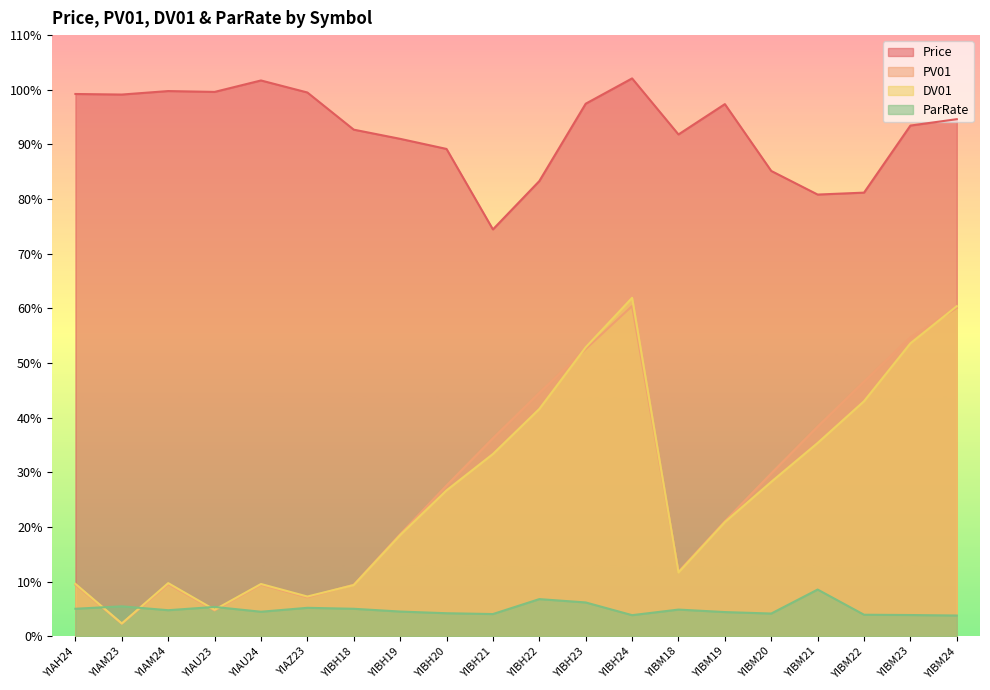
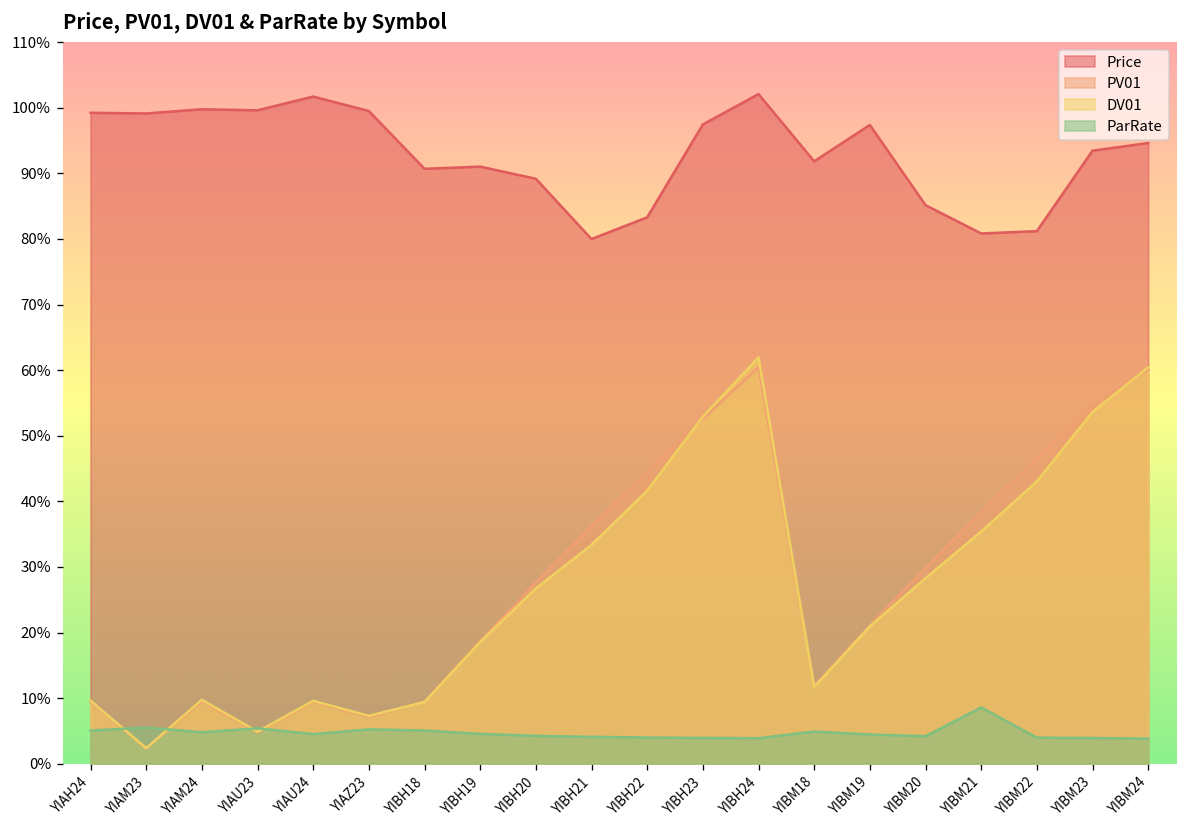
Price, YIBH18: 93% -> 91%
Price, YIBH21: 74% -> 80%
ParRate, YIBH22: 7% -> 4%
ParRate, YIBH23: 6% -> 4%
